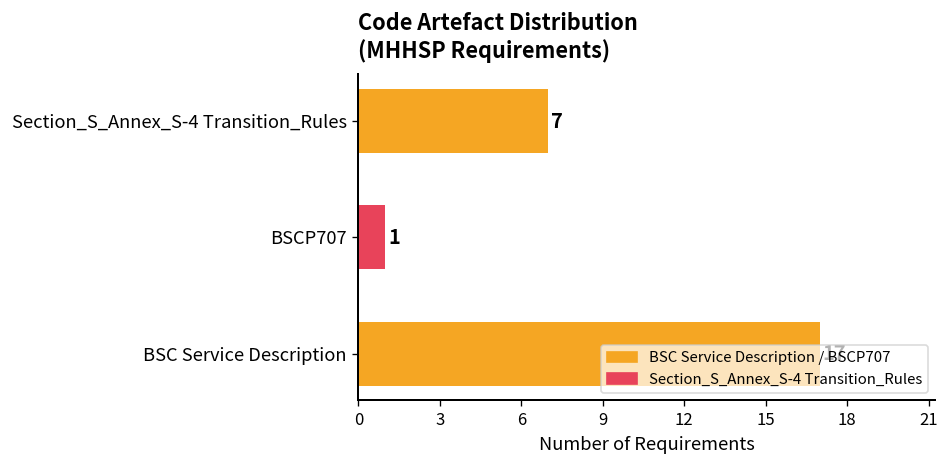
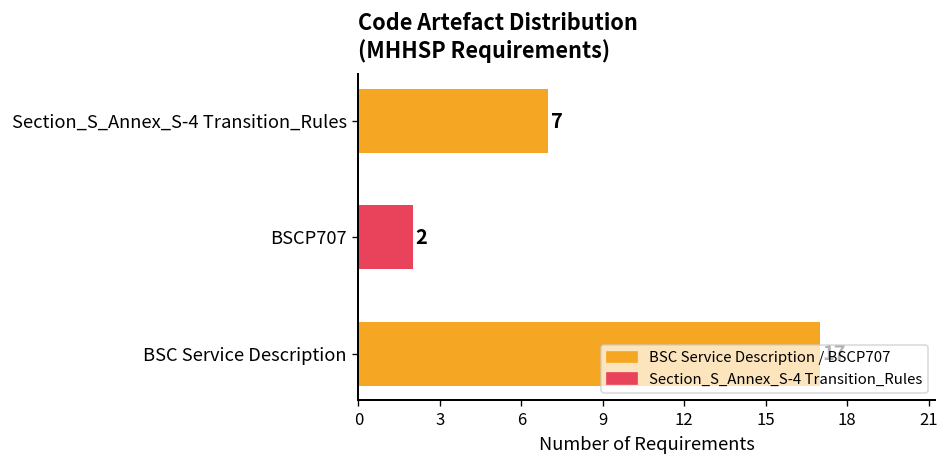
BSCP707: 1 -> 2
